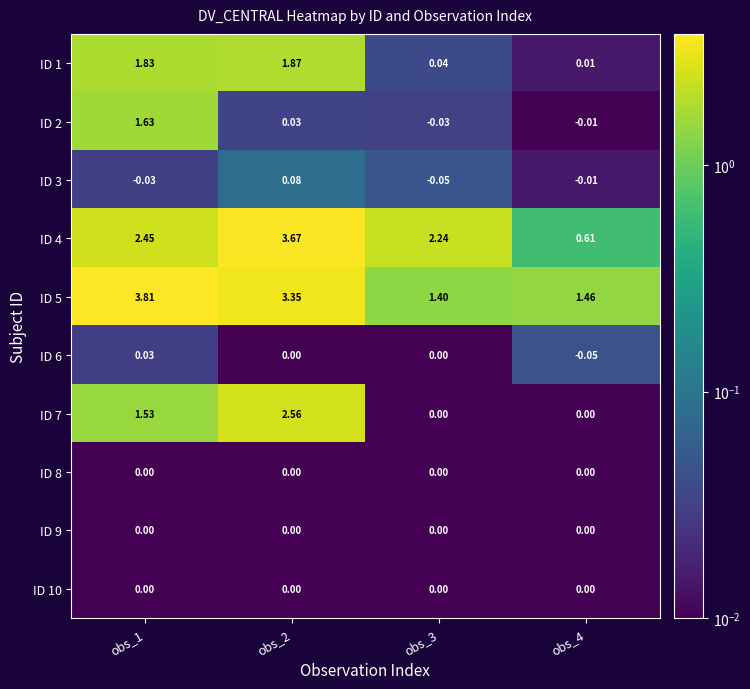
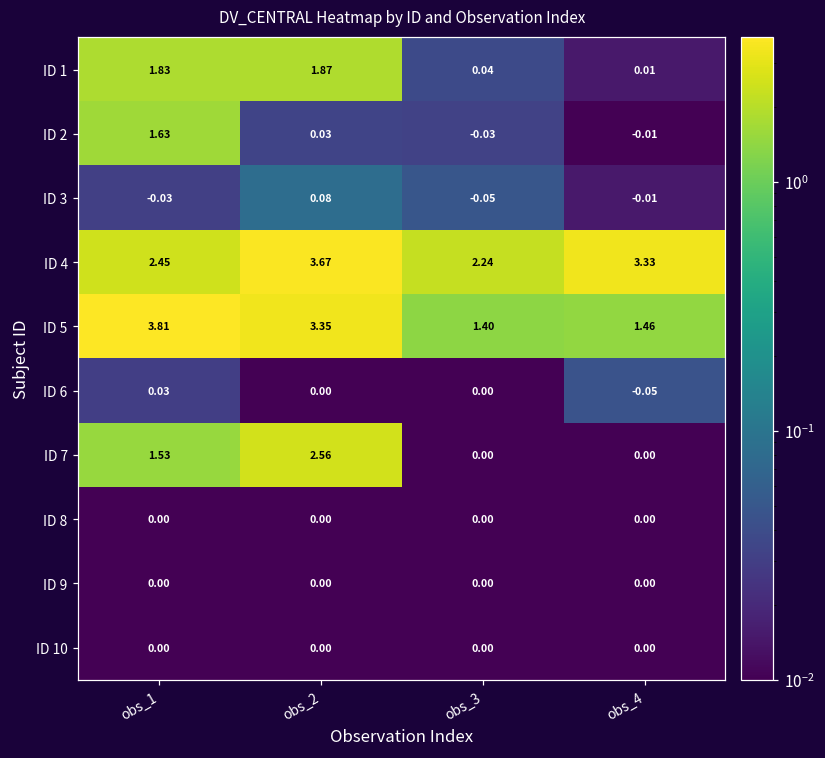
ID 4, obs_4: 0.61 -> 3.33
